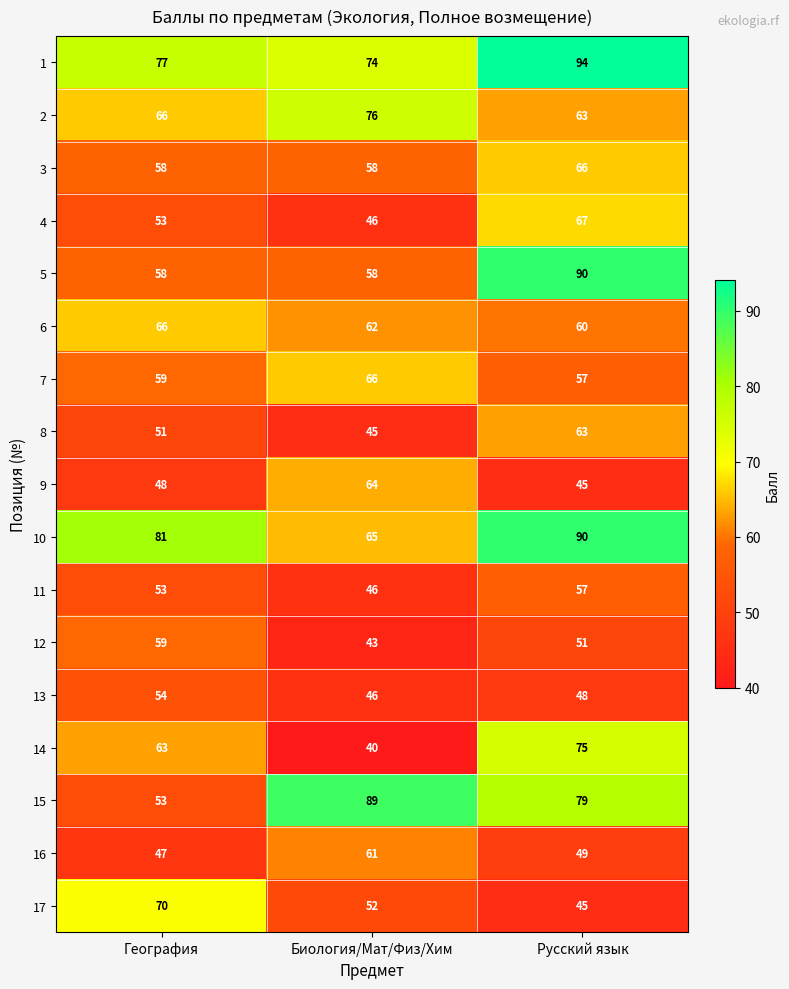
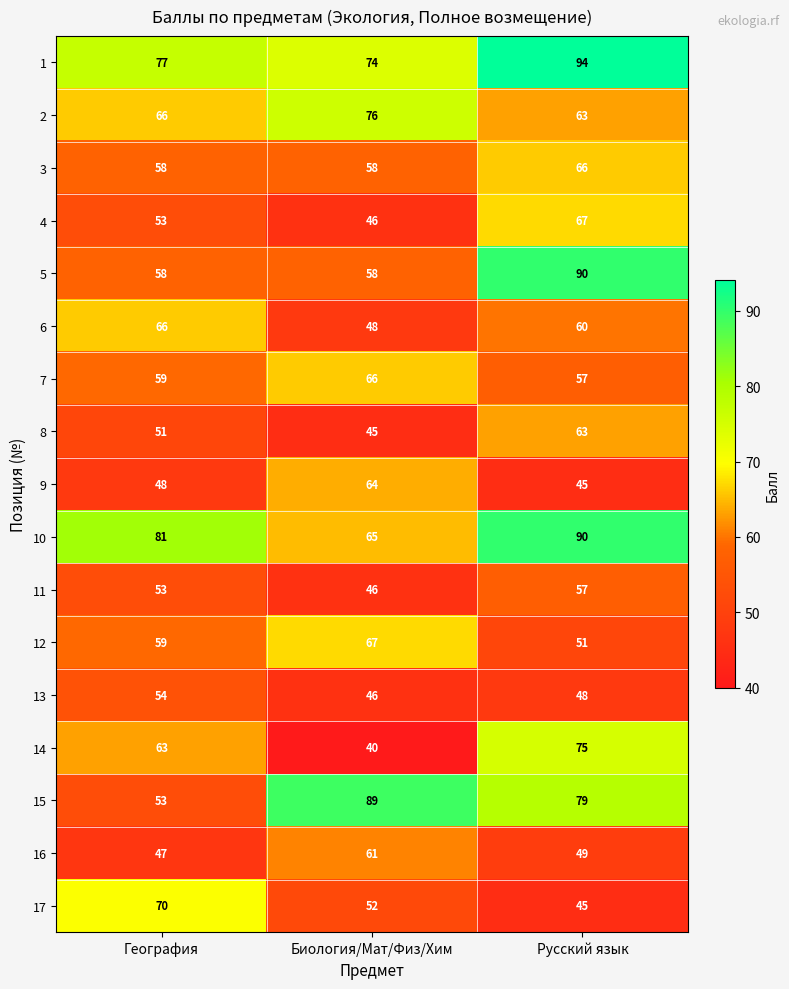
6, Биология/Мат/Физ/Хим: 62 -> 48
12, Биология/Мат/Физ/Хим: 43 -> 67
